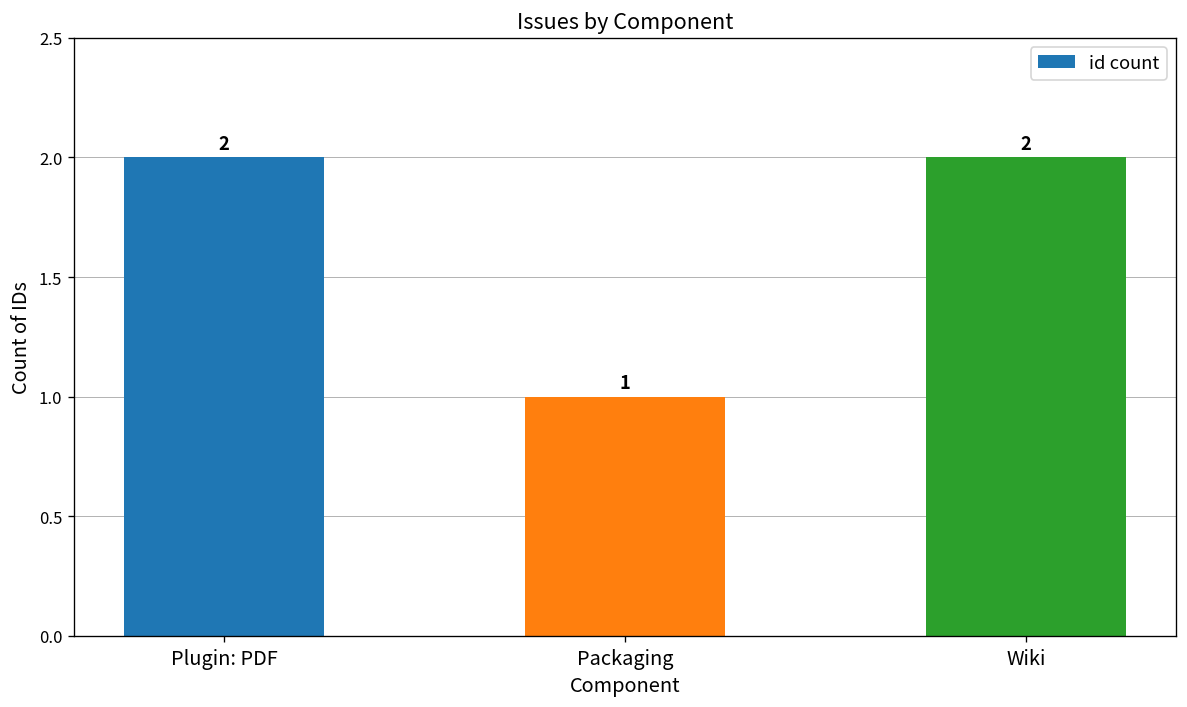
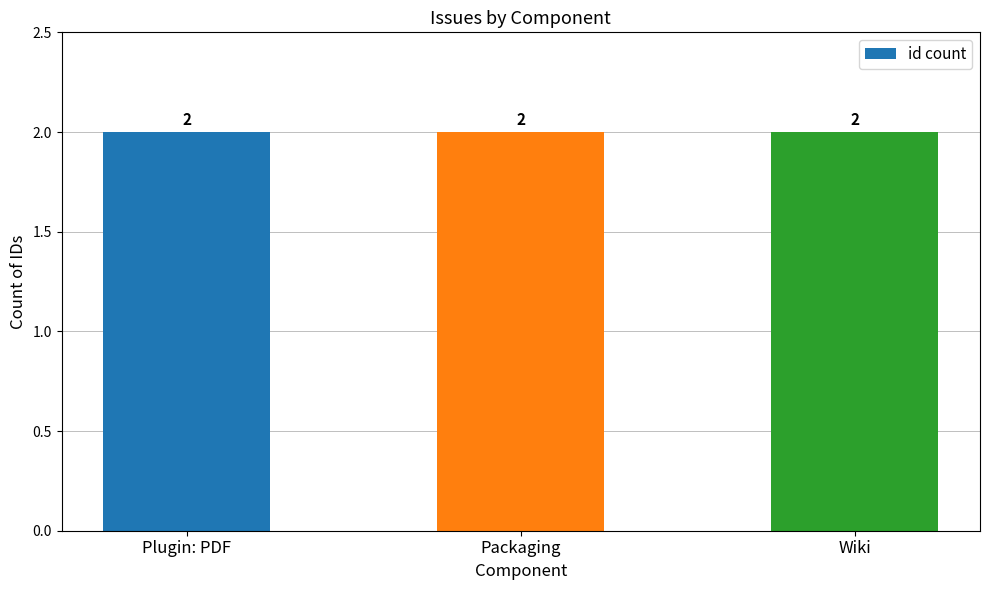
Packaging: 1 -> 2
